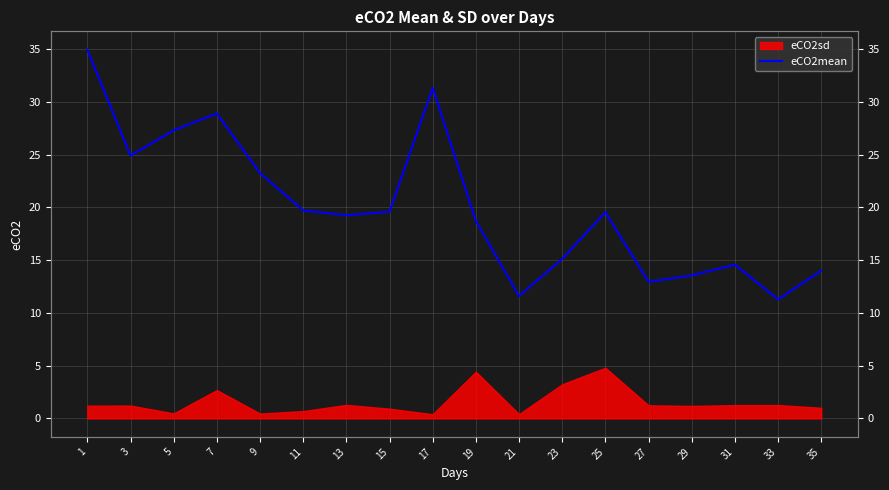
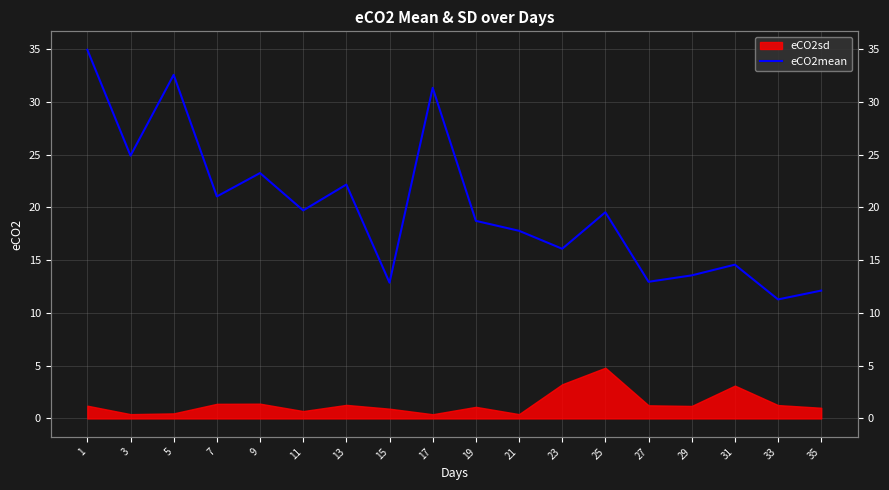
eCO2sd, 3: 1.2 -> 0.4
eCO2mean, 5: 27.3 -> 32.6
eCO2mean, 7: 28.9 -> 21.0
eCO2sd, 7: 2.7 -> 1.4
eCO2sd, 9: 0.5 -> 1.4
eCO2mean, 13: 19.3 -> 22.2
eCO2mean, 15: 19.6 -> 12.9
eCO2sd, 19: 4.4 -> 1.1
eCO2mean, 21: 11.6 -> 17.8
eCO2mean, 23: 15.1 -> 16.1
eCO2sd, 31: 1.3 -> 3.1
eCO2mean, 35: 14.0 -> 12.1
